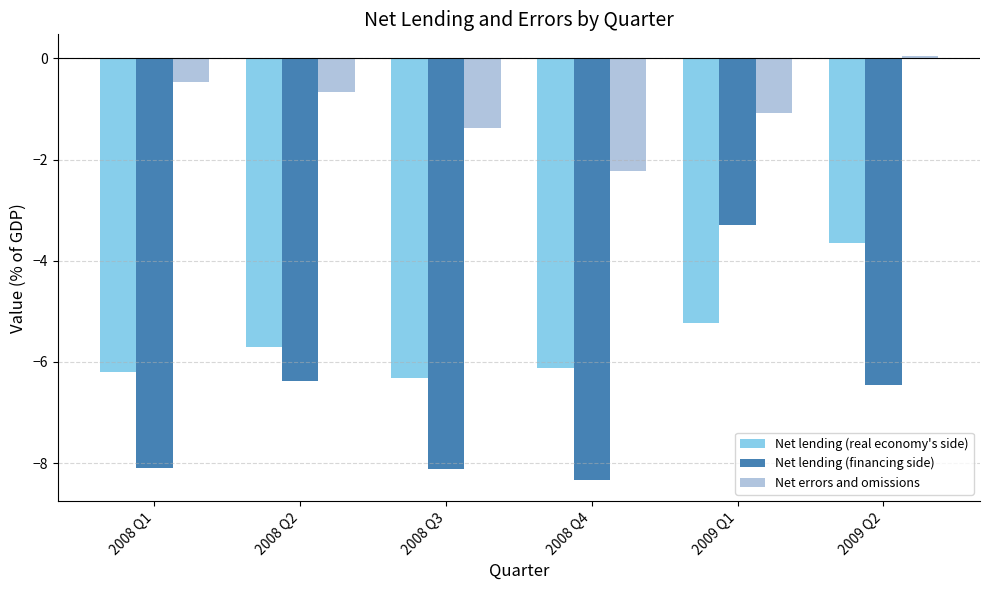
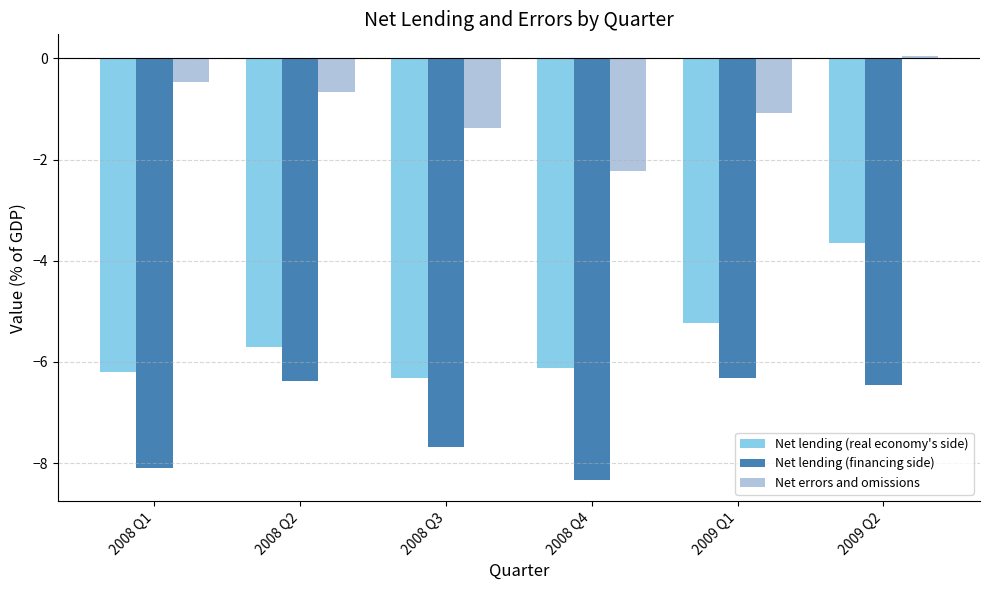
Net lending (financing side), 2008 Q3: -8.1 -> -7.7
Net lending (financing side), 2009 Q1: -3.3 -> -6.3
